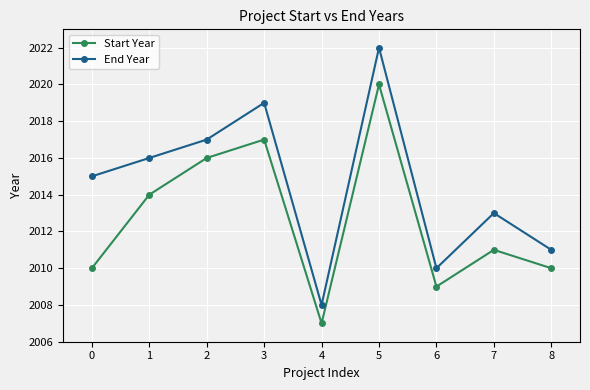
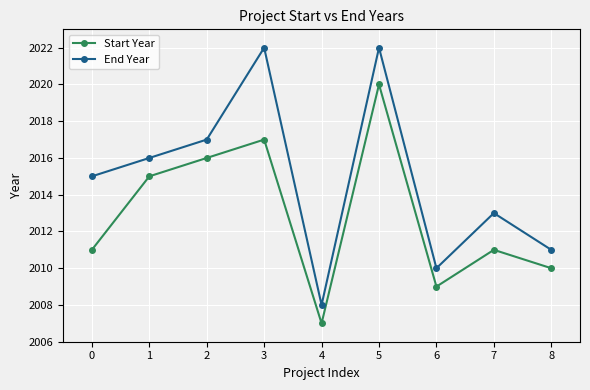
Start Year, 0: 2010 -> 2011
Start Year, 1: 2014 -> 2015
End Year, 3: 2019 -> 2022
